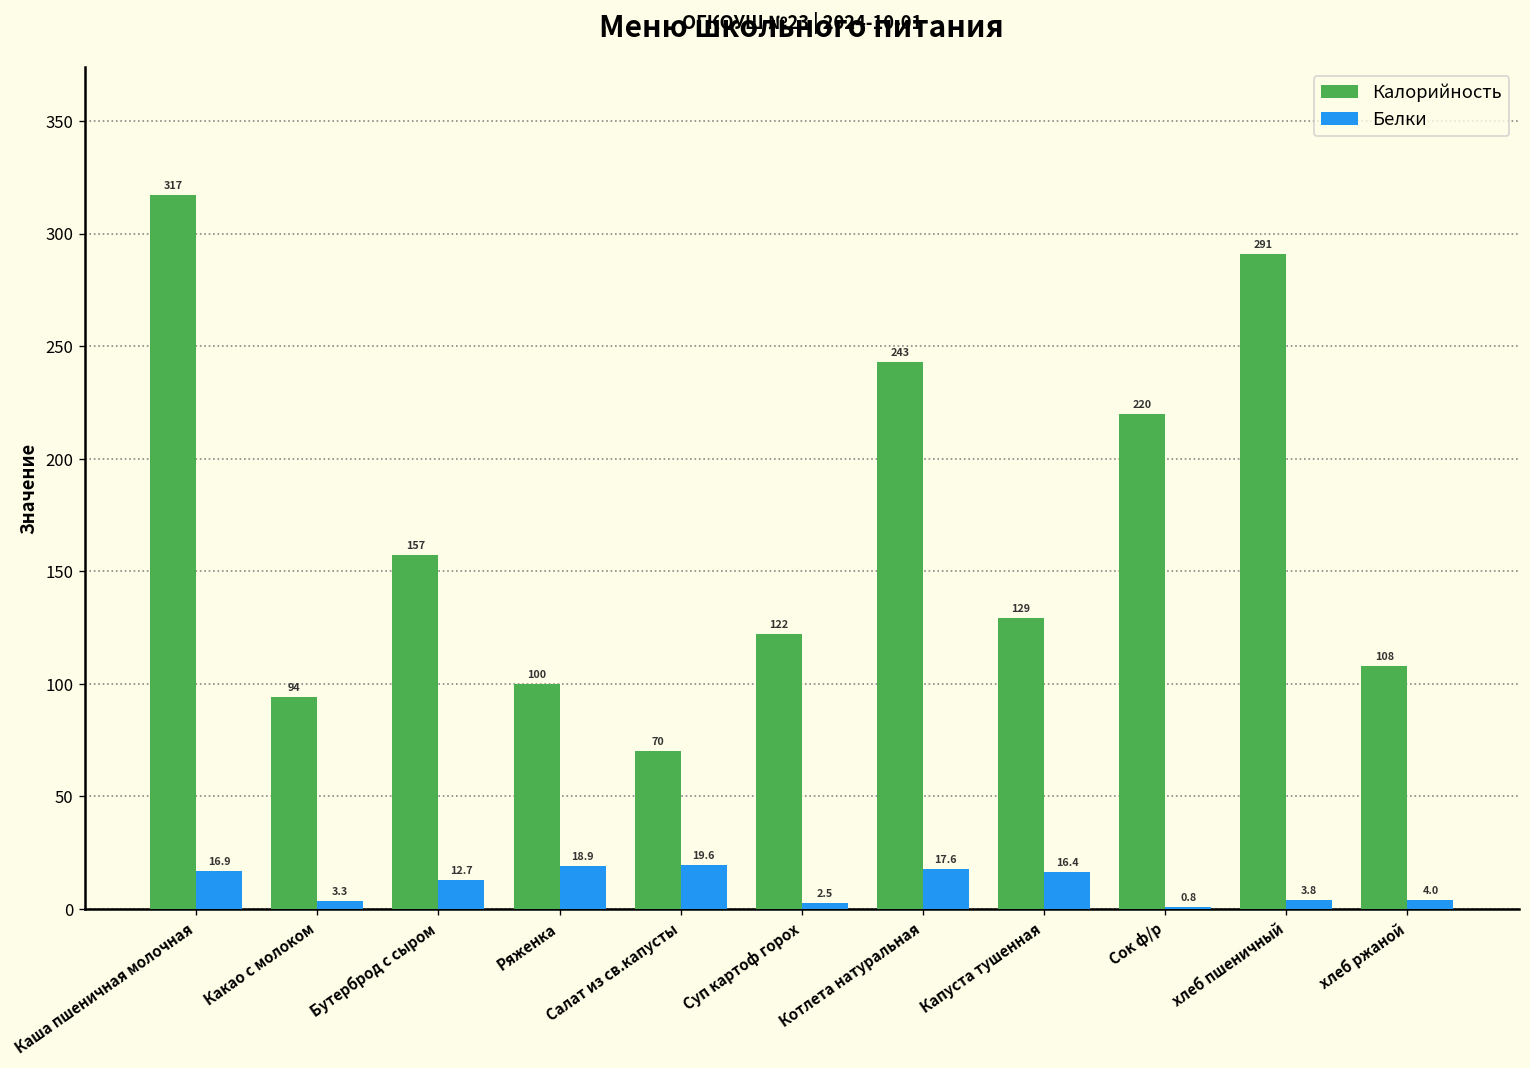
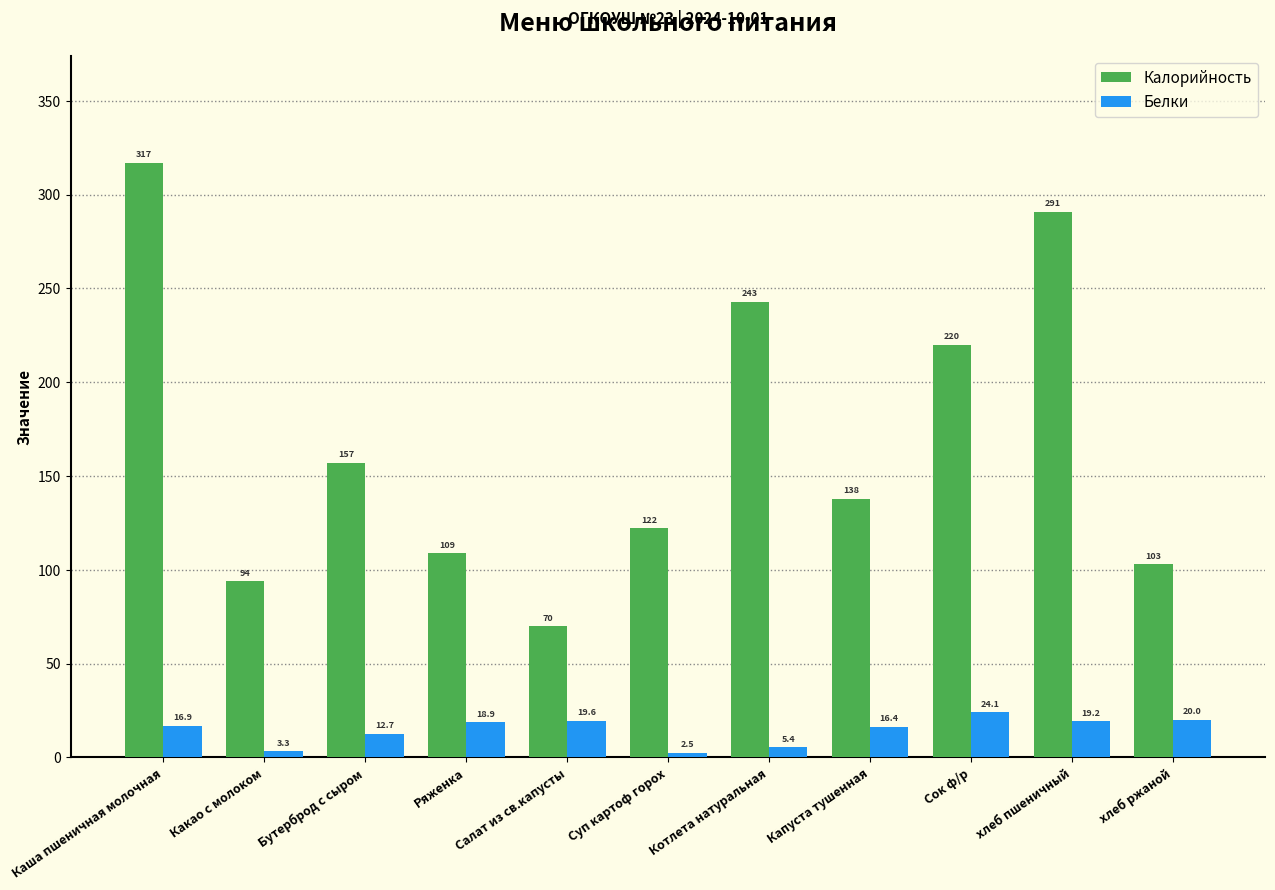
Калорийность, Ряженка: 100 -> 109
Белки, Котлета натуральная: 17.6 -> 5.4
Калорийность, Капуста тушенная: 129 -> 138
Белки, Сок ф/р: 0.8 -> 24.1
Белки, хлеб пшеничный: 3.8 -> 19.2
Калорийность, хлеб ржаной: 108 -> 103
Белки, хлеб ржаной: 4.0 -> 20.0
